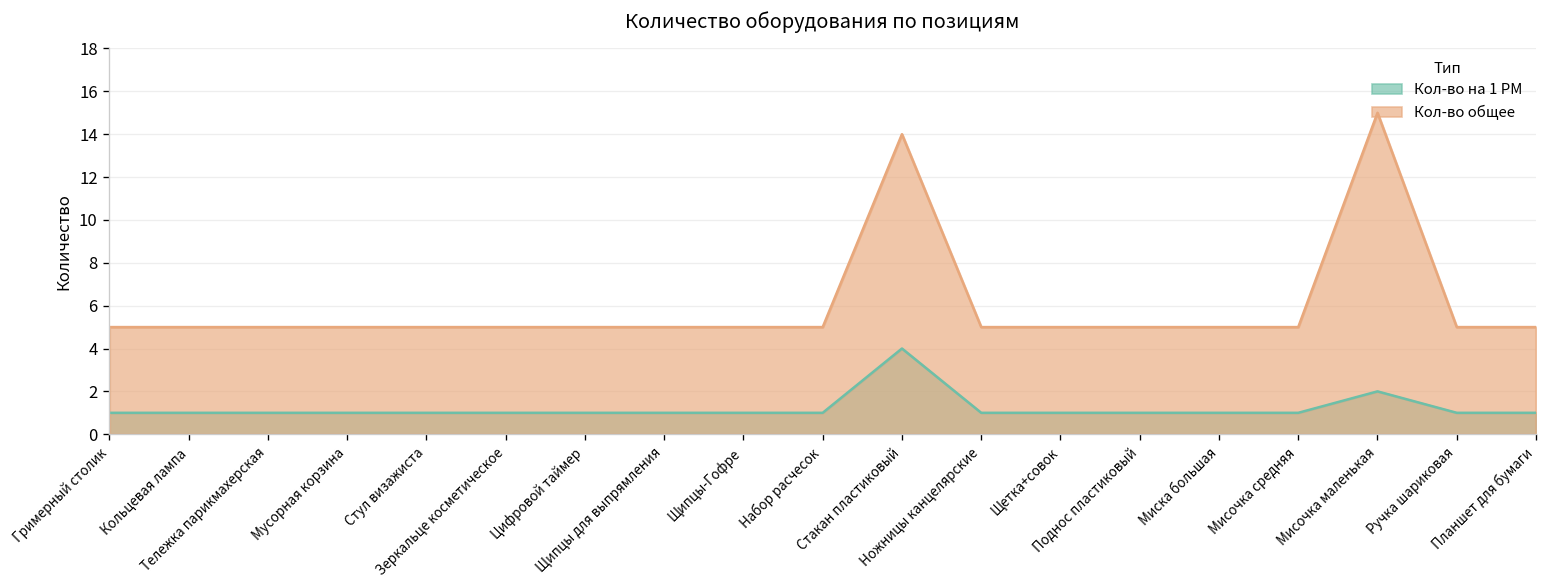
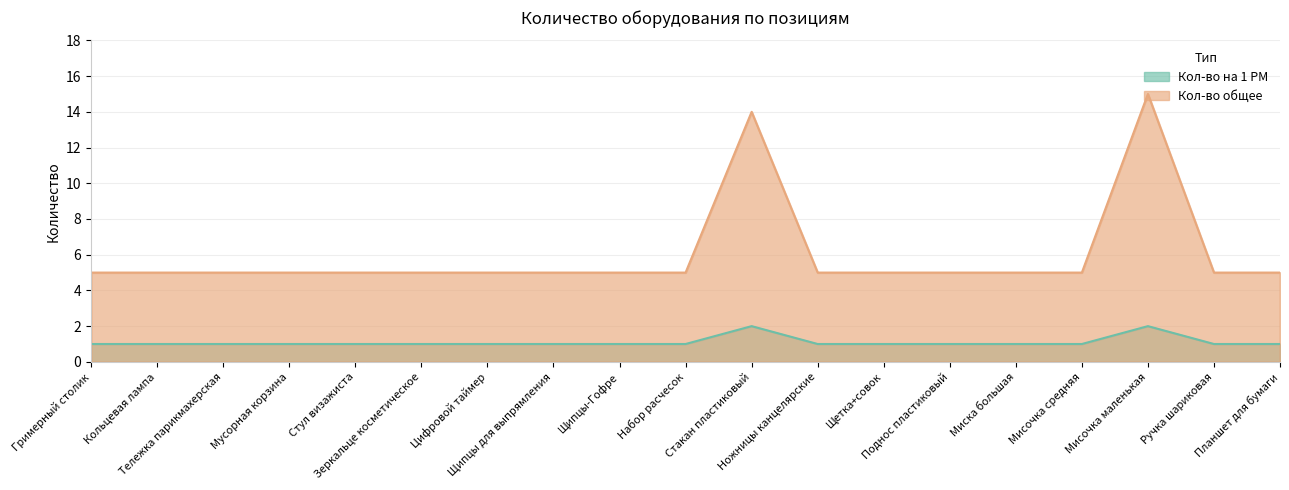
Кол-во на 1 РМ, Стакан пластиковый: 4 -> 2
